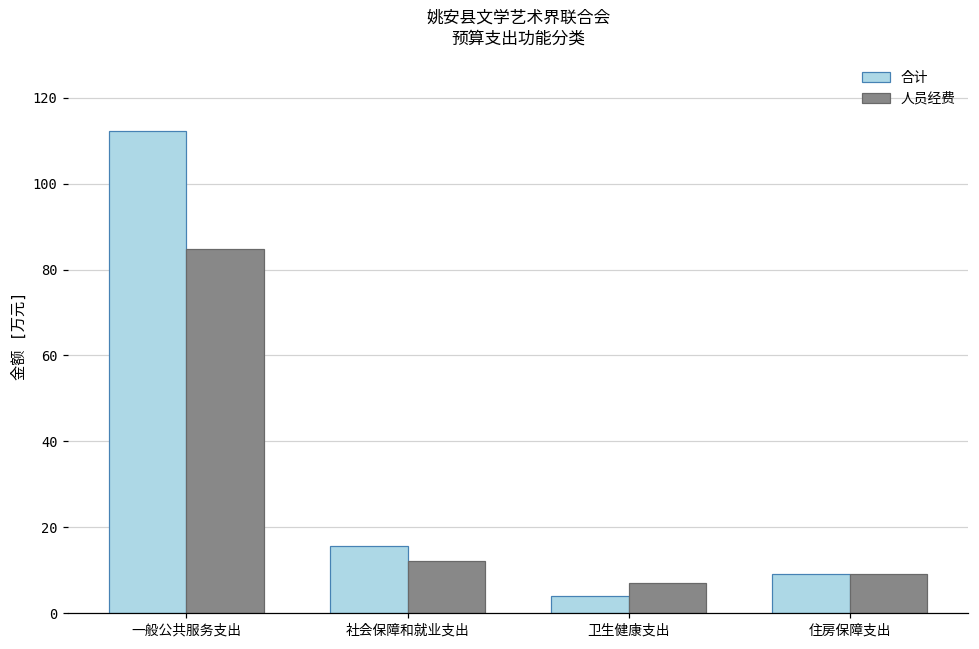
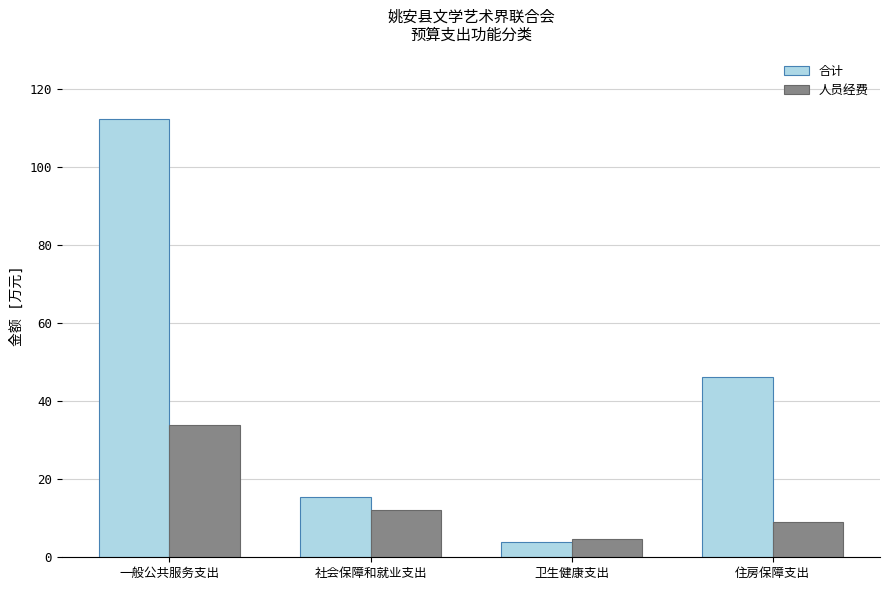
人员经费, 一般公共服务支出: 85 -> 34
人员经费, 卫生健康支出: 7 -> 5
合计, 住房保障支出: 9 -> 46
